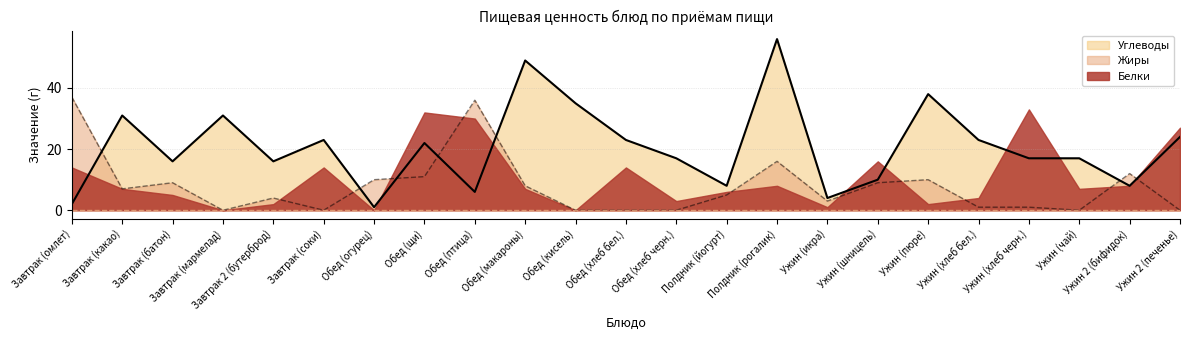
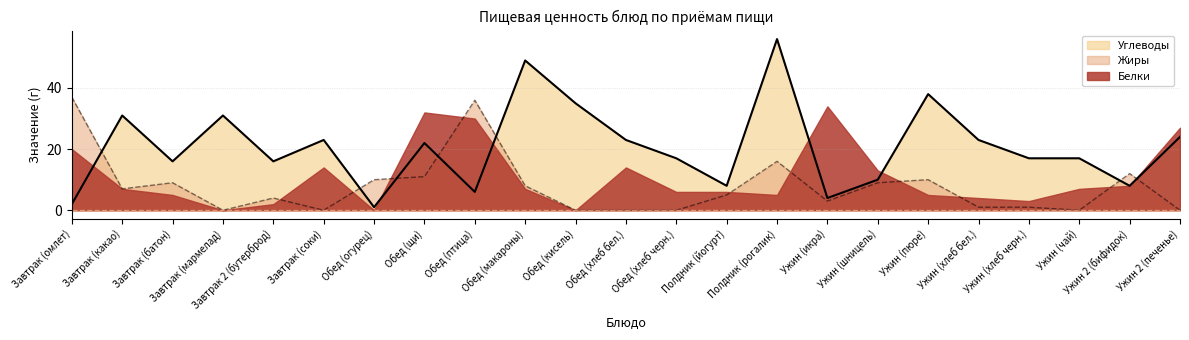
Белки, Завтрак (омлет): 14 -> 20
Белки, Обед (хлеб черн.): 3 -> 6
Белки, Полдник (рогалик): 8 -> 5
Белки, Ужин (икра): 1 -> 34
Белки, Ужин (шницель): 16 -> 13
Белки, Ужин (пюре): 2 -> 5
Белки, Ужин (хлеб черн.): 33 -> 3
